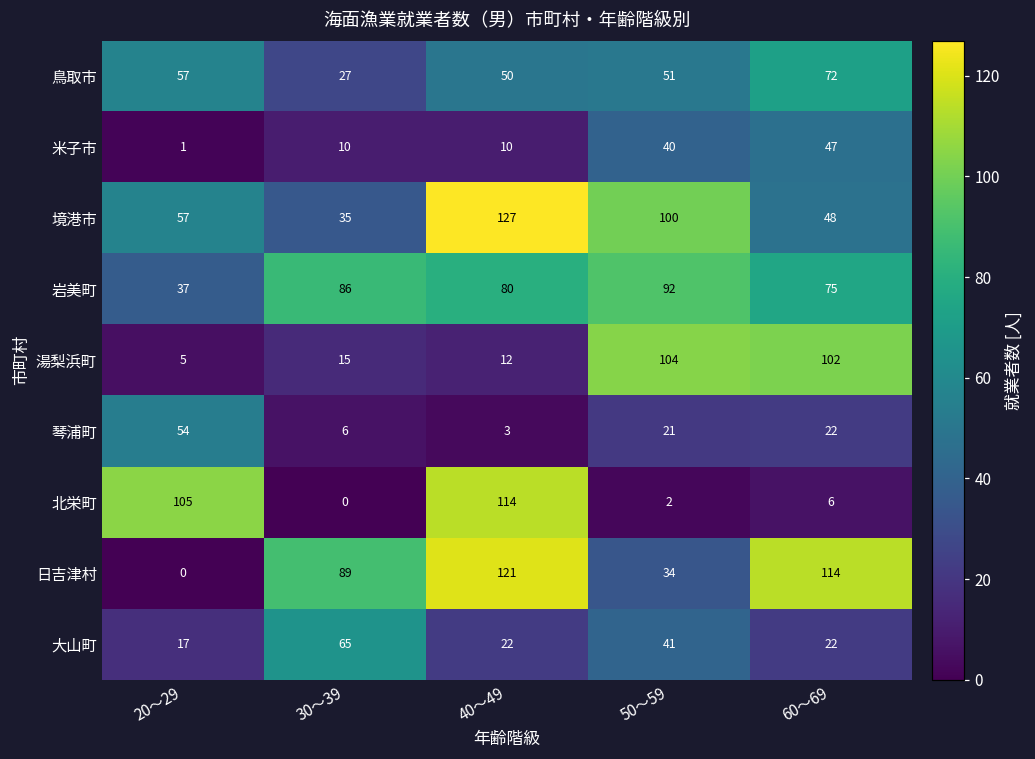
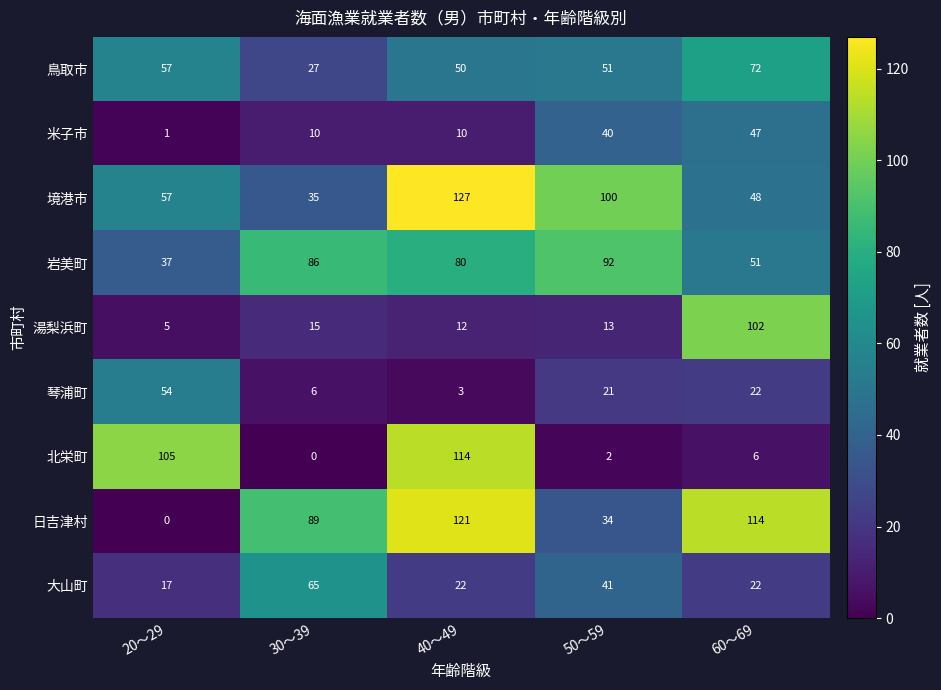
岩美町, 60～69: 75 -> 51
湯梨浜町, 50～59: 104 -> 13
